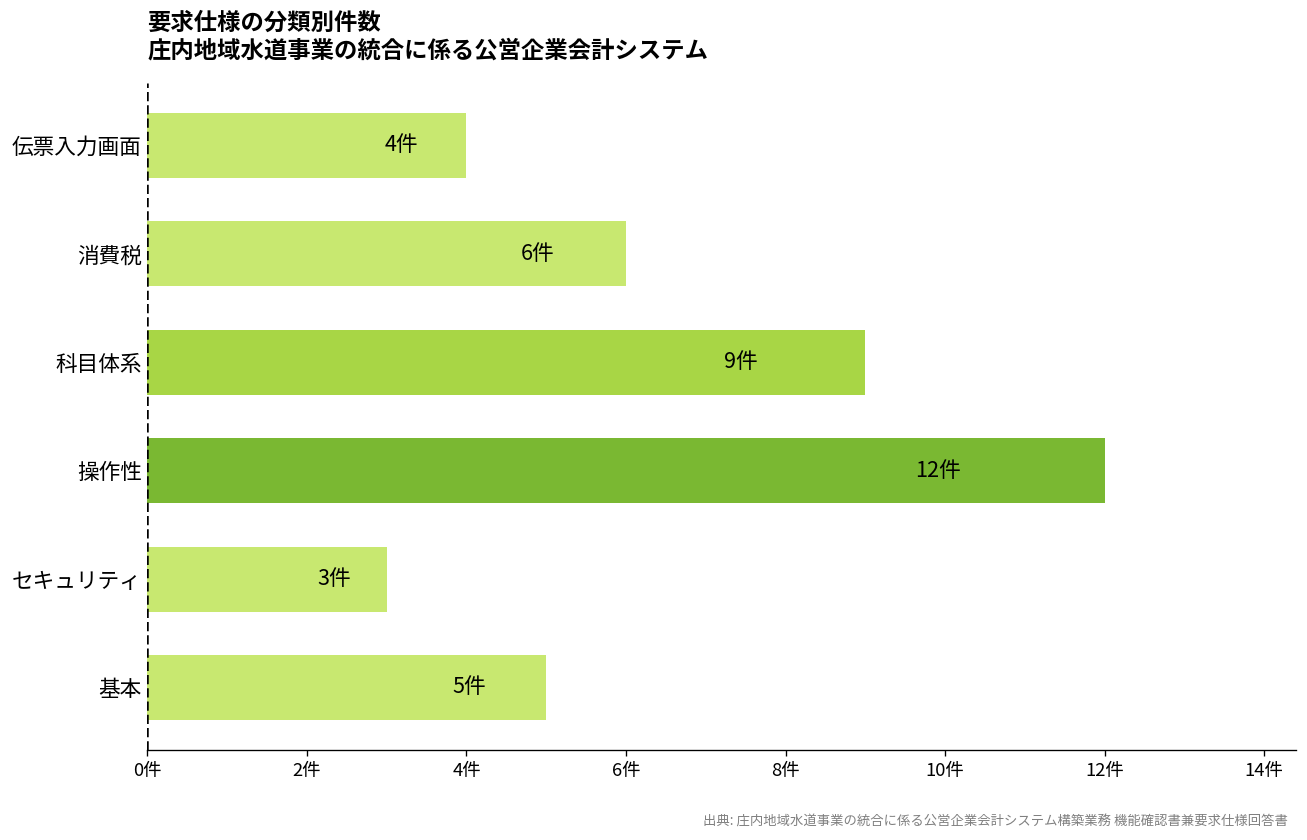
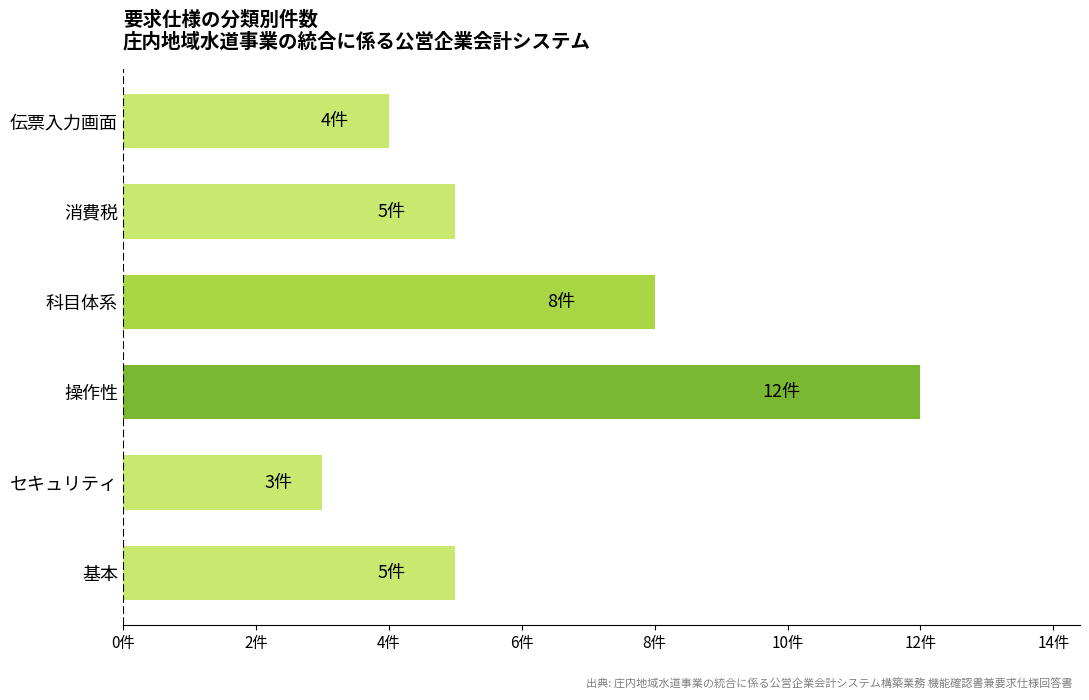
消費税: 6件 -> 5件
科目体系: 9件 -> 8件
